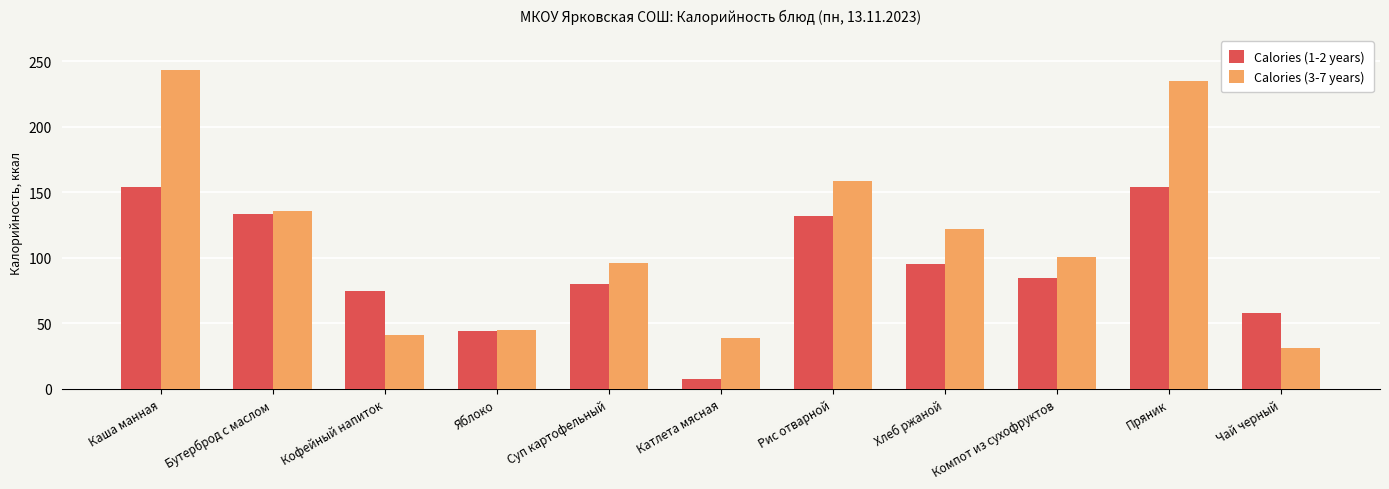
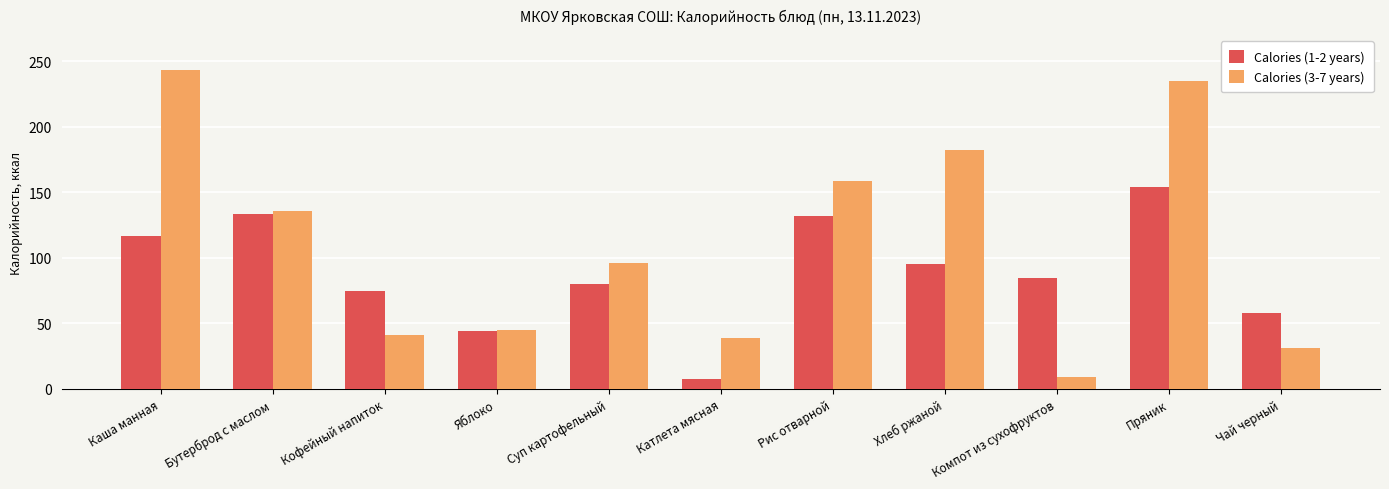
Calories (1-2 years), Каша манная: 154 -> 117
Calories (3-7 years), Хлеб ржаной: 122 -> 182
Calories (3-7 years), Компот из сухофруктов: 101 -> 9
